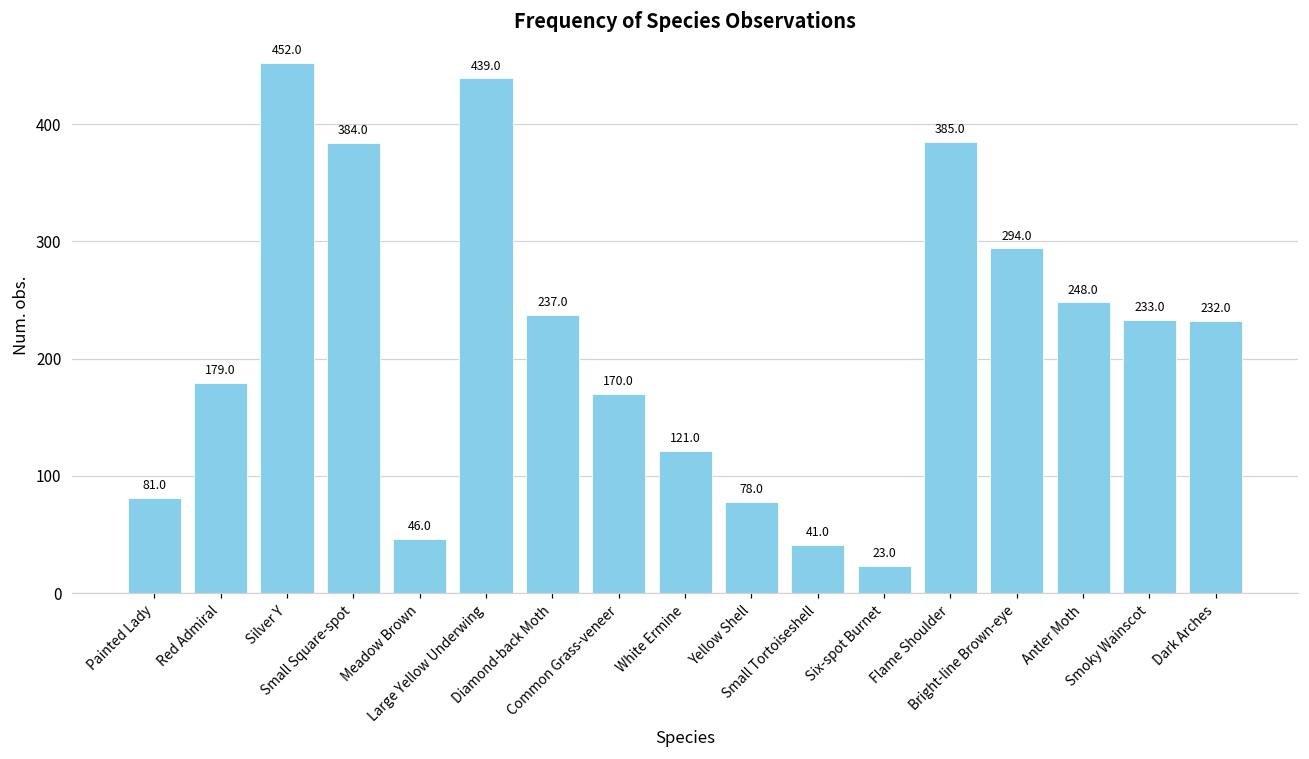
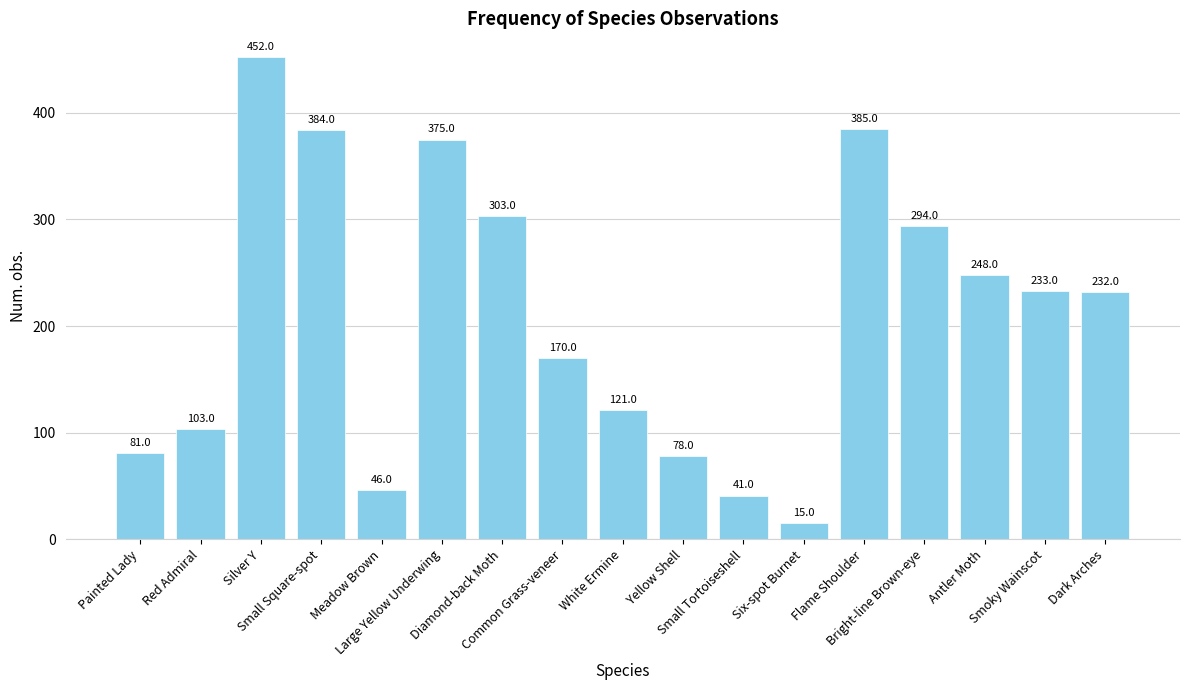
Red Admiral: 179.0 -> 103.0
Large Yellow Underwing: 439.0 -> 375.0
Diamond-back Moth: 237.0 -> 303.0
Six-spot Burnet: 23.0 -> 15.0
